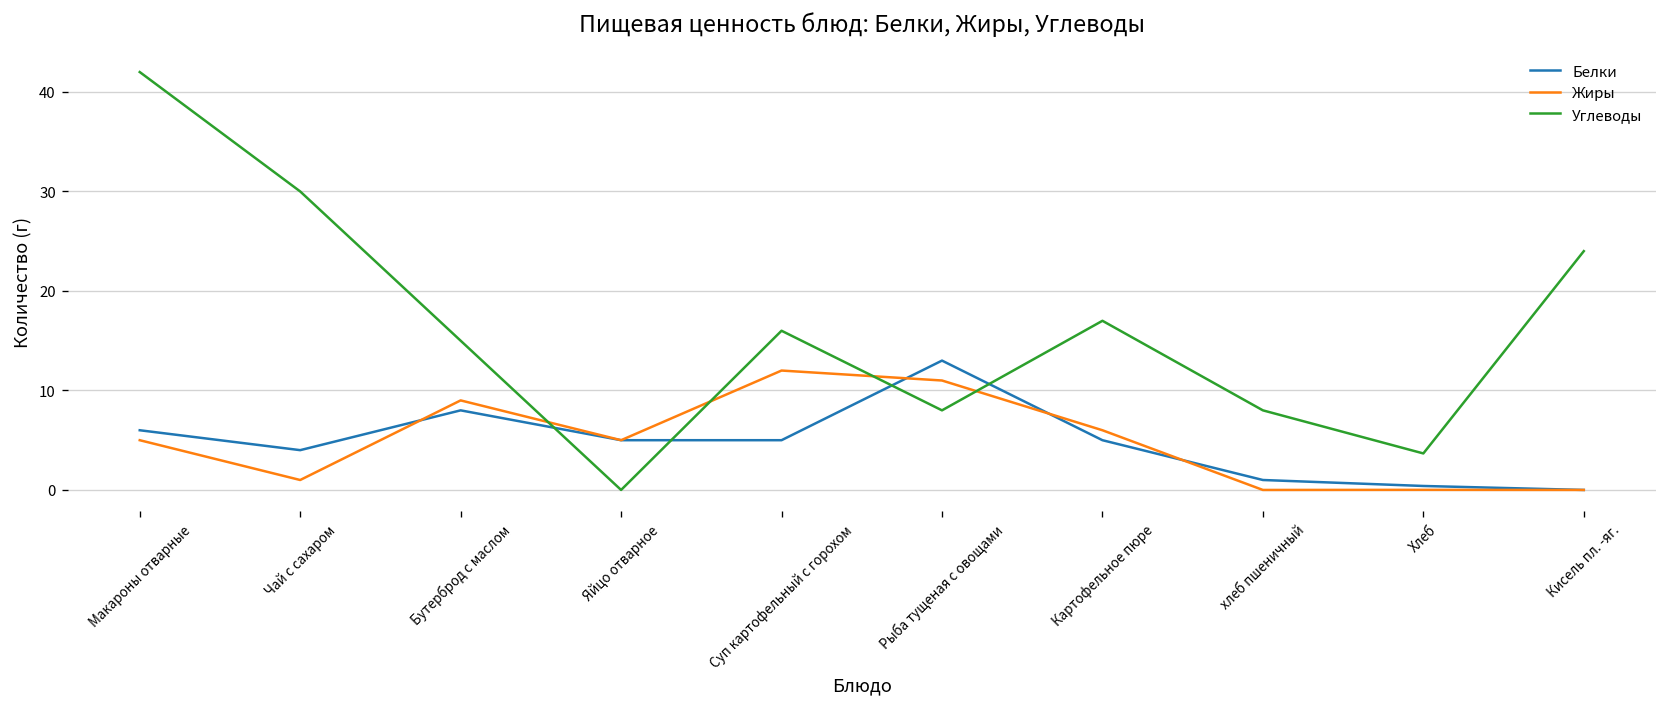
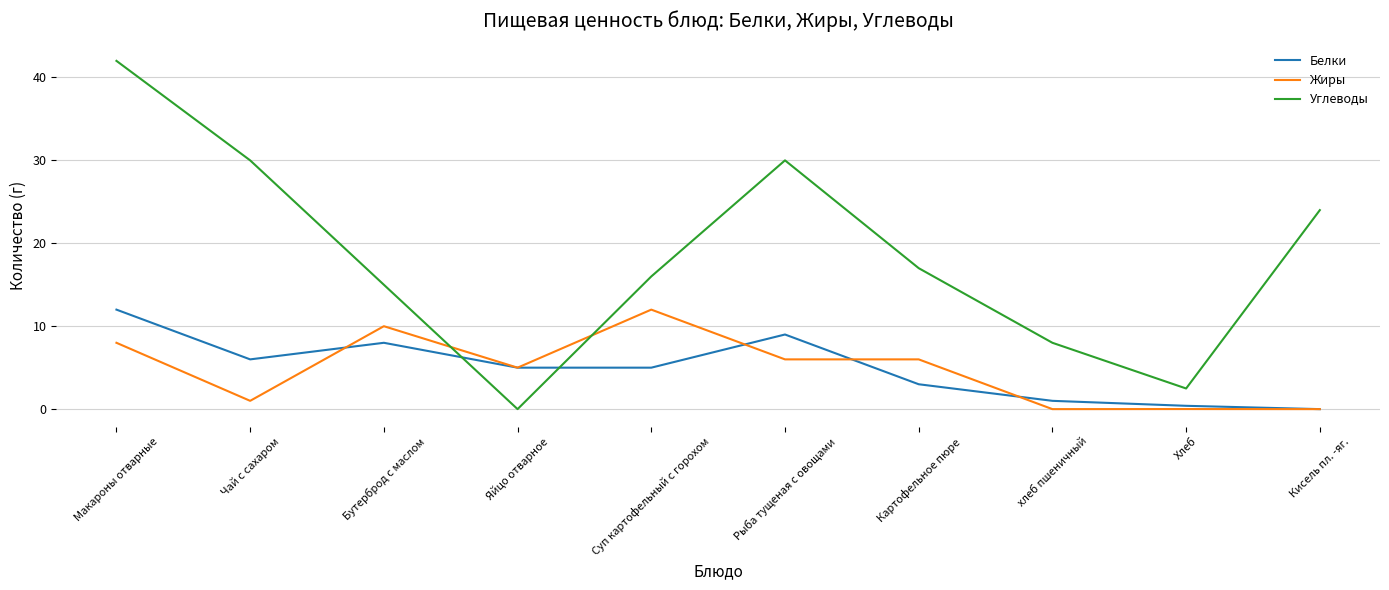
Белки, Макароны отварные: 6 -> 12
Жиры, Макароны отварные: 5 -> 8
Белки, Чай с сахаром: 4 -> 6
Жиры, Бутерброд с маслом: 9 -> 10
Белки, Рыба тущеная с овощами: 13 -> 9
Жиры, Рыба тущеная с овощами: 11 -> 6
Углеводы, Рыба тущеная с овощами: 8 -> 30
Белки, Картофельное пюре: 5 -> 3
Углеводы, Хлеб: 4 -> 2
